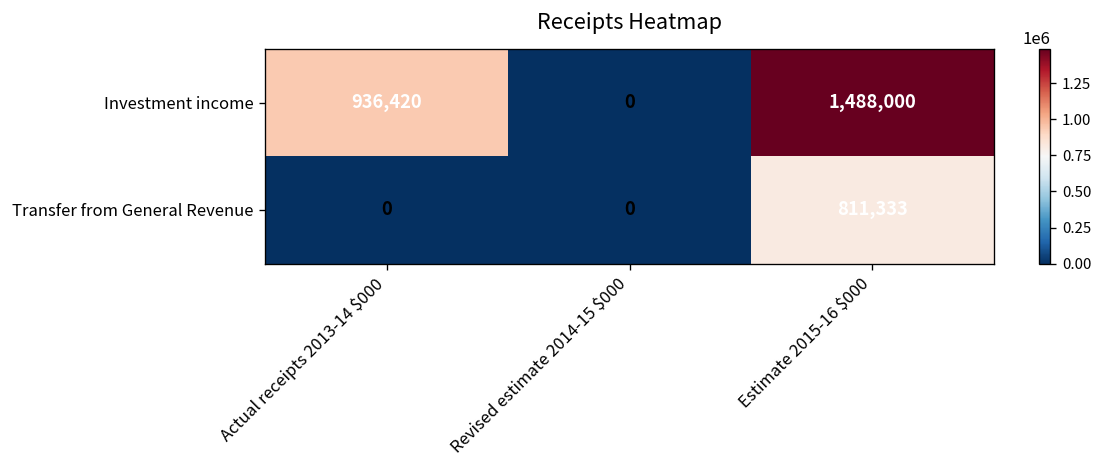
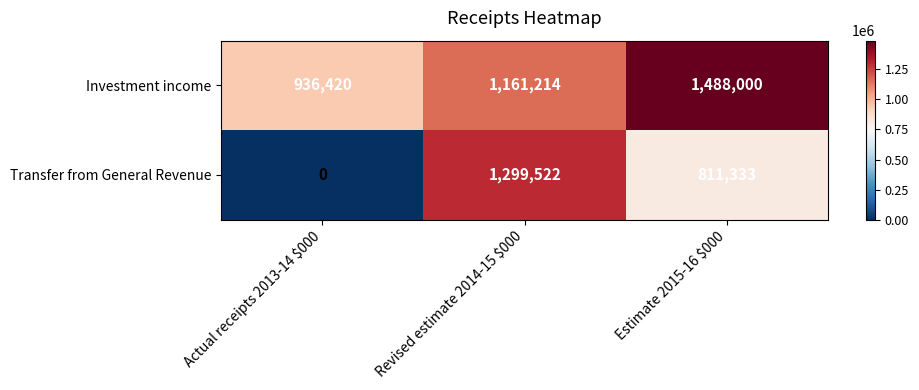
Investment income, Revised estimate 2014-15 $000: 0 -> 1,161,214
Transfer from General Revenue, Revised estimate 2014-15 $000: 0 -> 1,299,522
